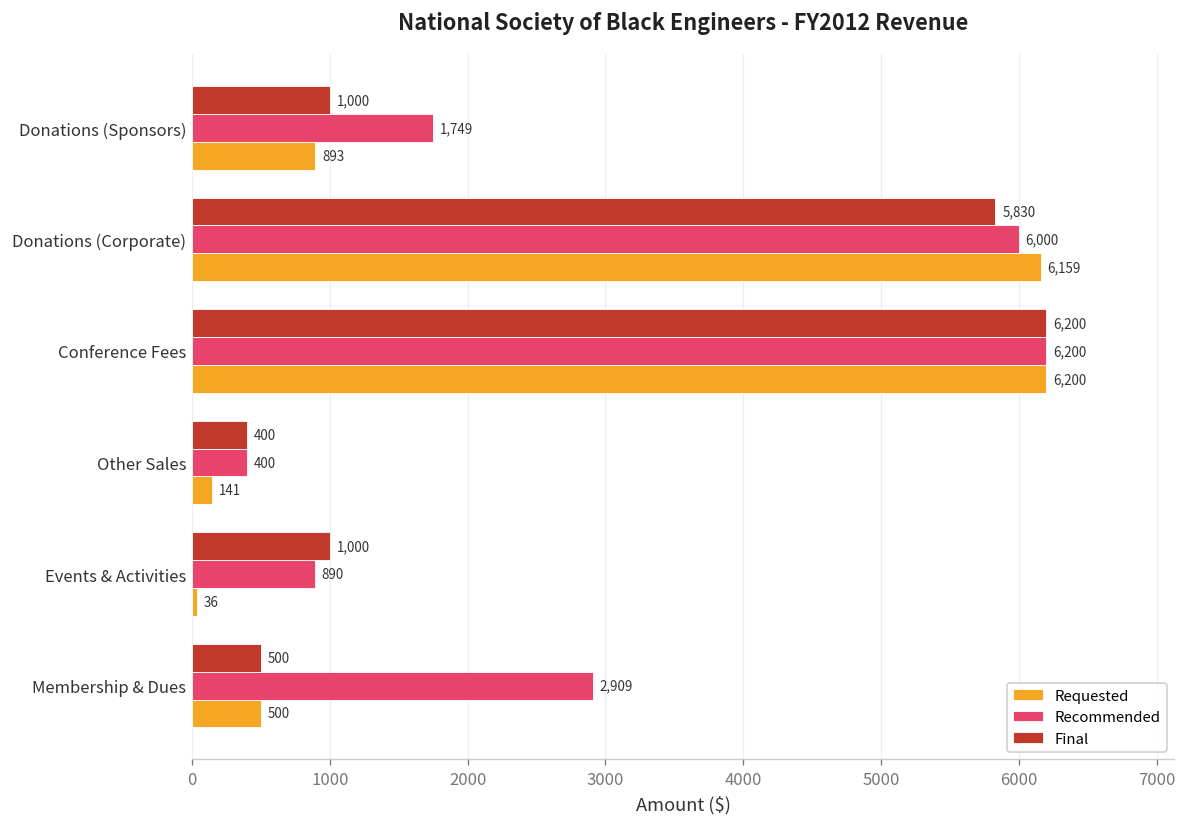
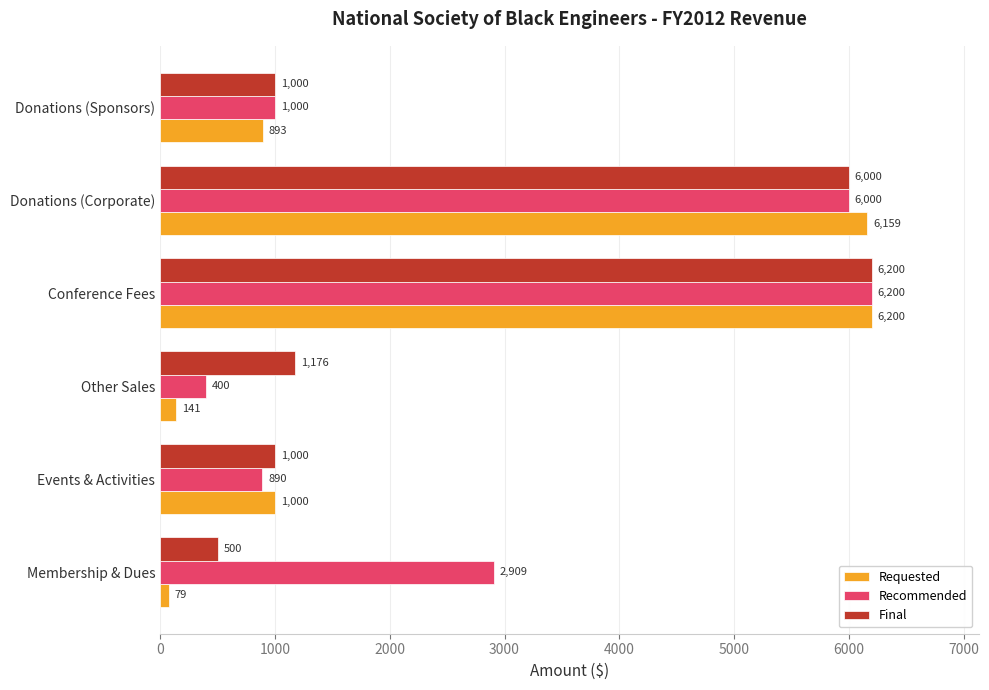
Recommended, Donations (Sponsors): 1,749 -> 1,000
Final, Donations (Corporate): 5,830 -> 6,000
Final, Other Sales: 400 -> 1,176
Requested, Events & Activities: 36 -> 1,000
Requested, Membership & Dues: 500 -> 79
